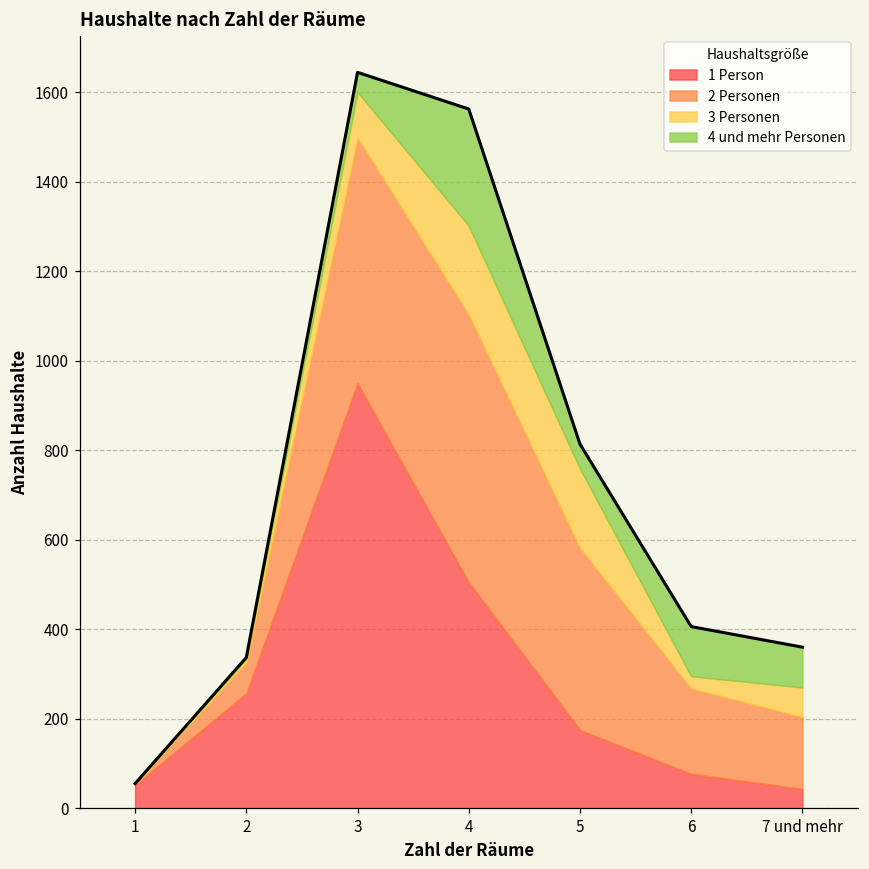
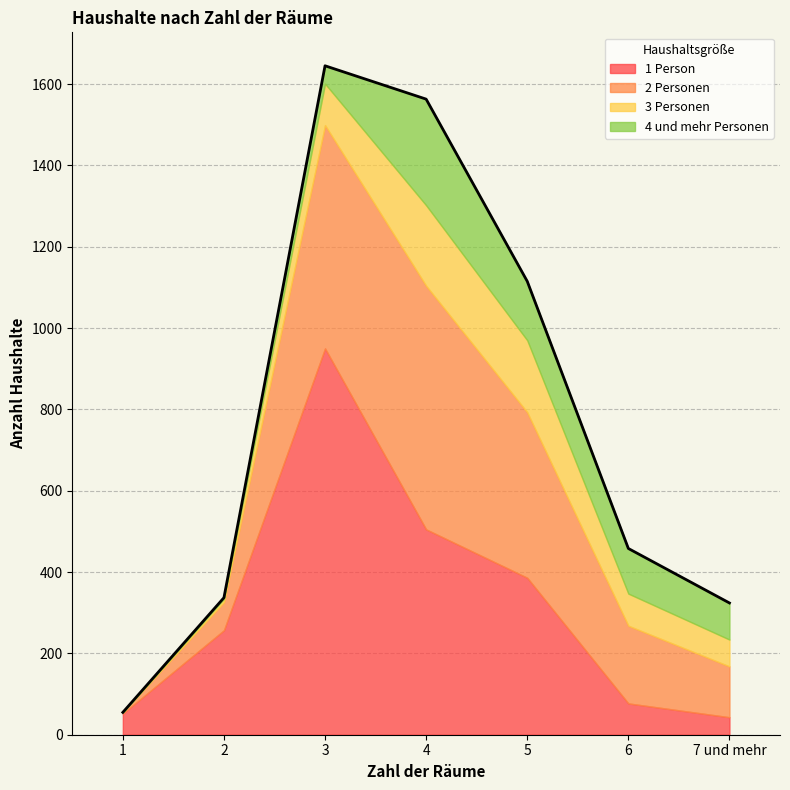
1 Person, 5: 180 -> 390
4 und mehr Personen, 5: 60 -> 150
3 Personen, 6: 30 -> 80
2 Personen, 7 und mehr: 160 -> 130
